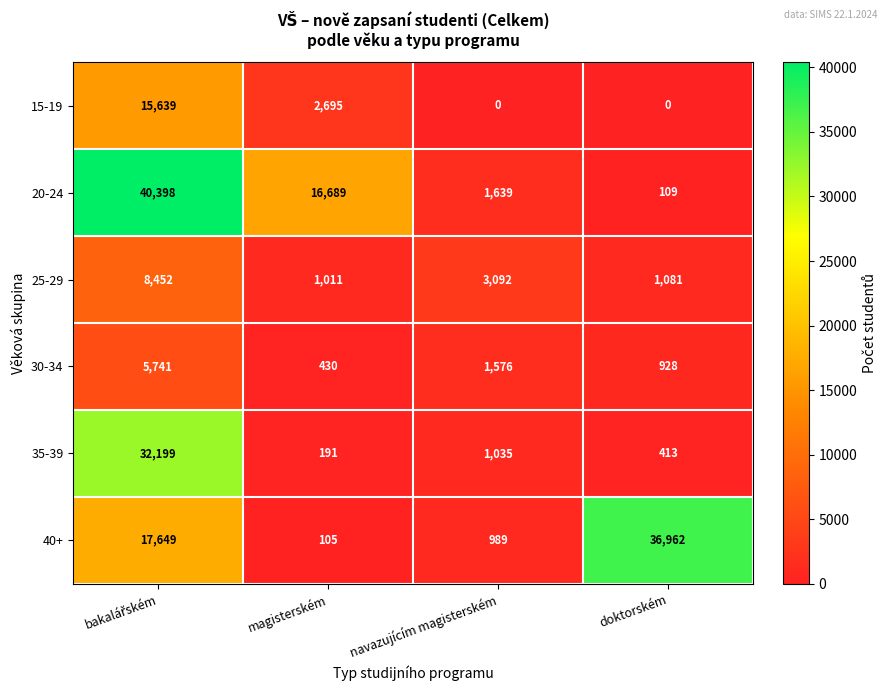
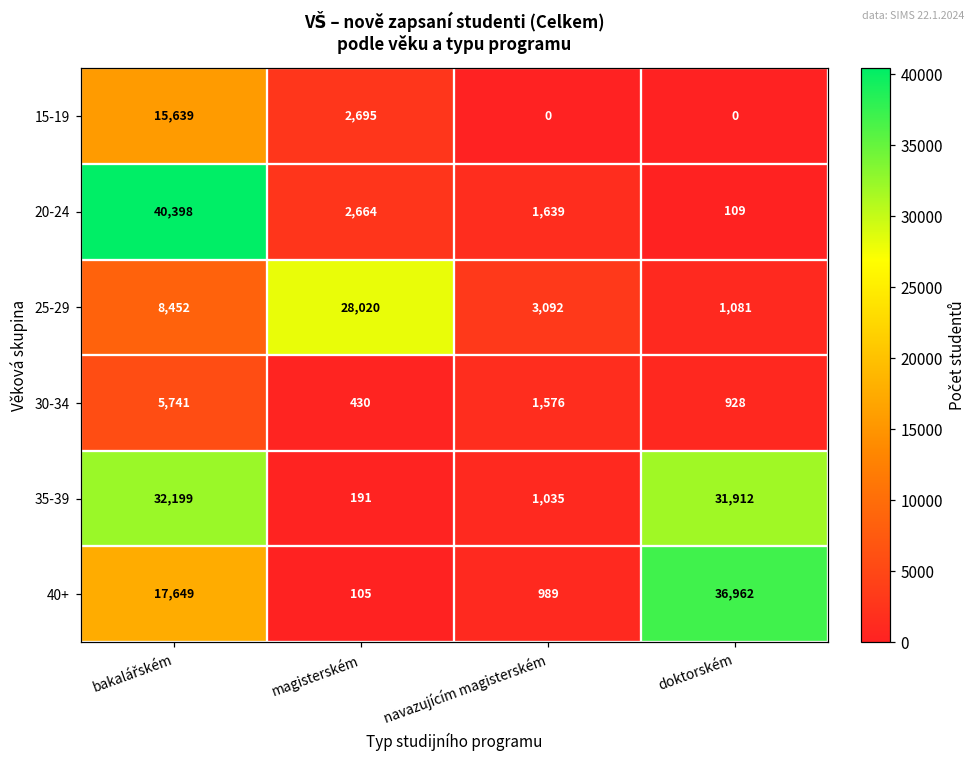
20-24, magisterském: 16,689 -> 2,664
25-29, magisterském: 1,011 -> 28,020
35-39, doktorském: 413 -> 31,912
